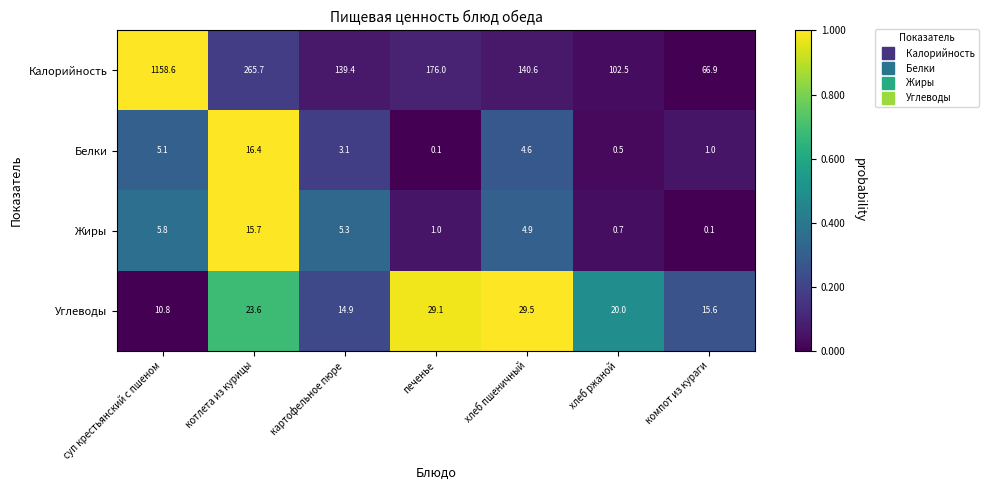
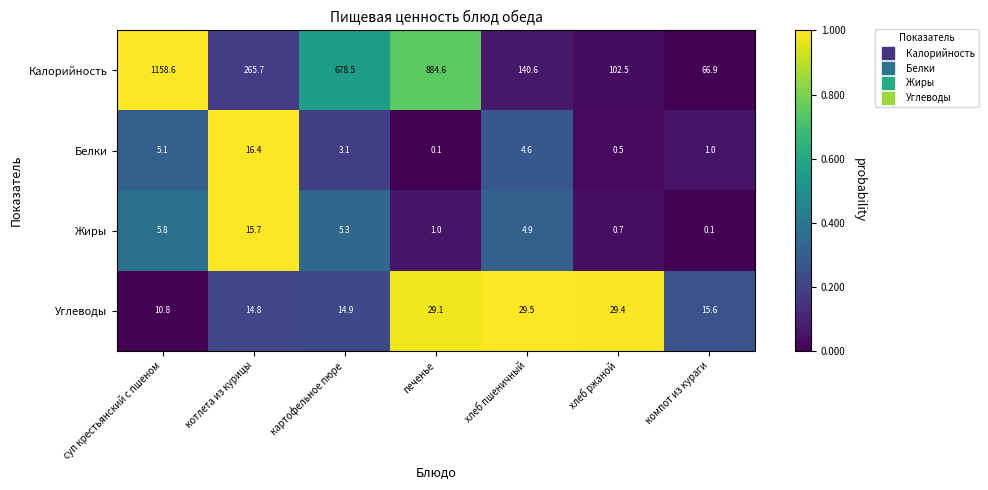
Калорийность, картофельное пюре: 139.4 -> 678.5
Калорийность, печенье: 176.0 -> 884.6
Углеводы, котлета из курицы: 23.6 -> 14.8
Углеводы, хлеб ржаной: 20.0 -> 29.4
